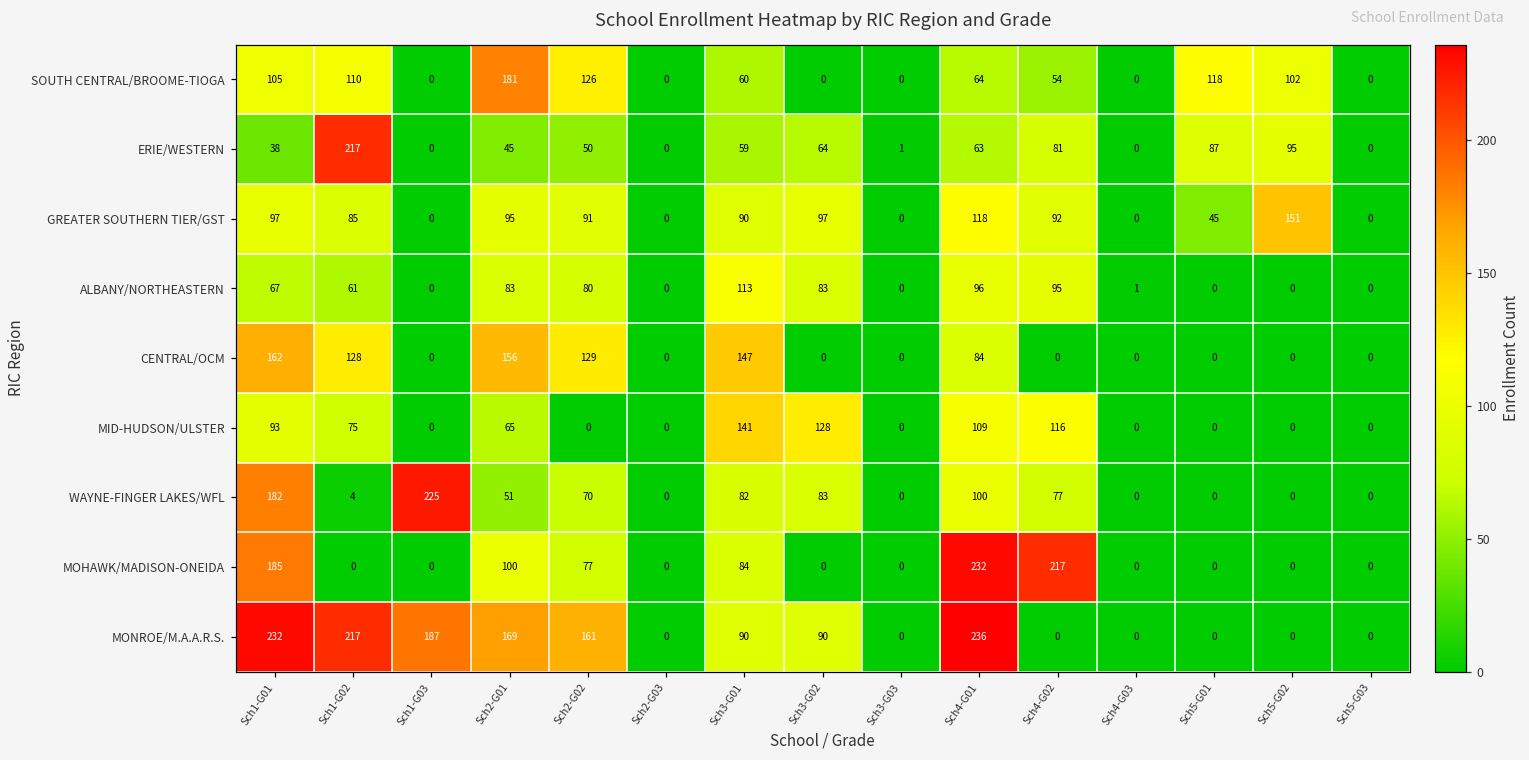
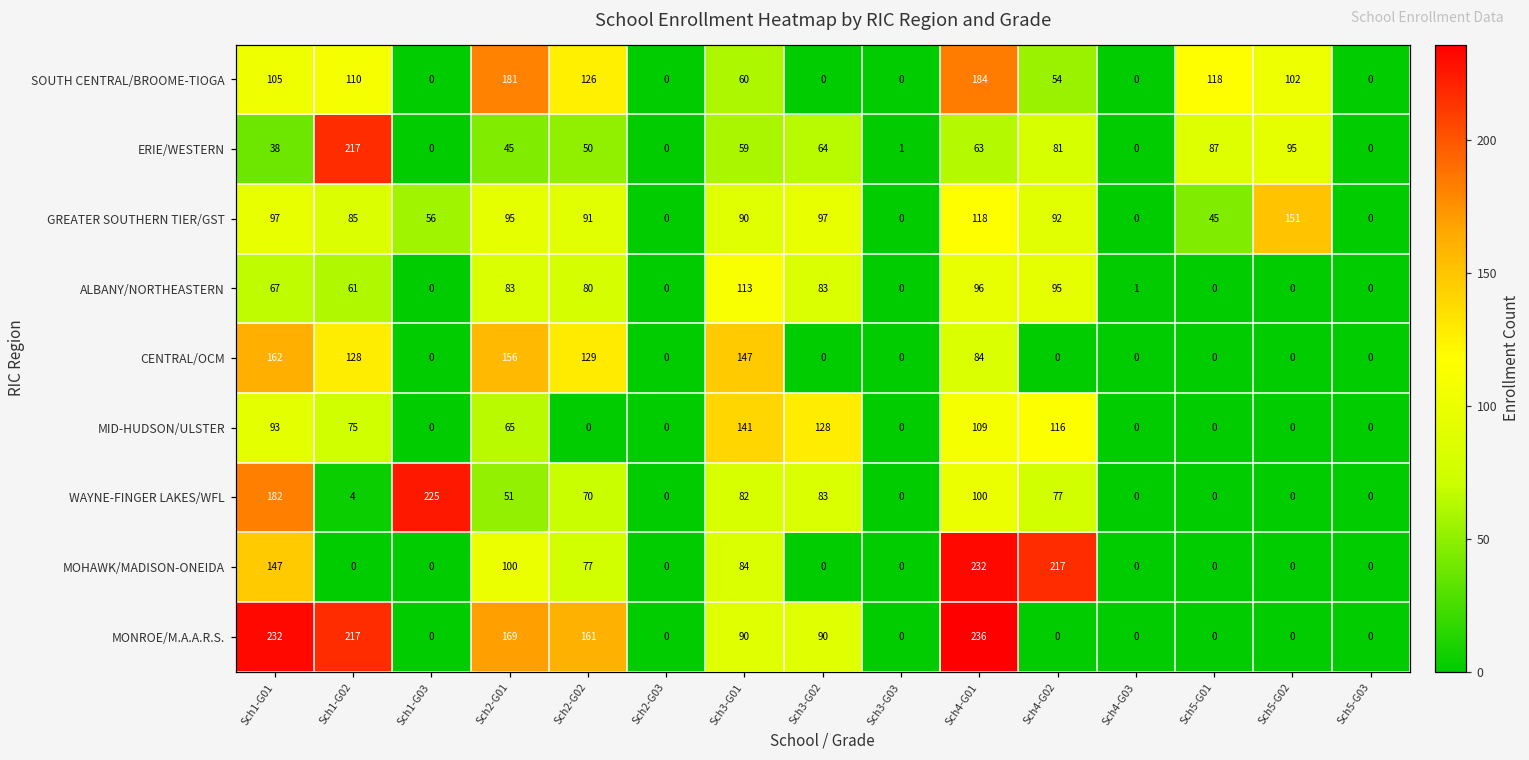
SOUTH CENTRAL/BROOME-TIOGA, Sch4-G01: 64 -> 184
GREATER SOUTHERN TIER/GST, Sch1-G03: 0 -> 56
MOHAWK/MADISON-ONEIDA, Sch1-G01: 185 -> 147
MONROE/M.A.A.R.S., Sch1-G03: 187 -> 0
